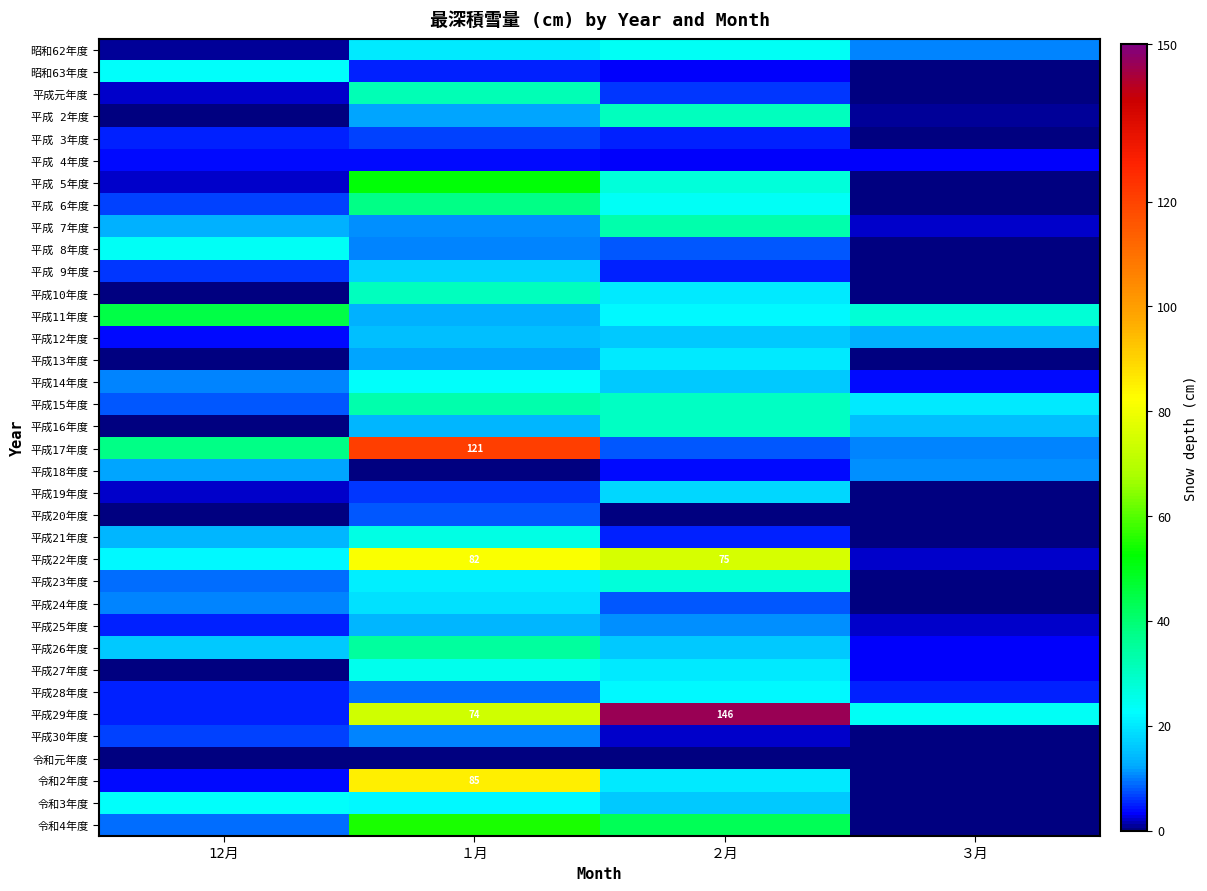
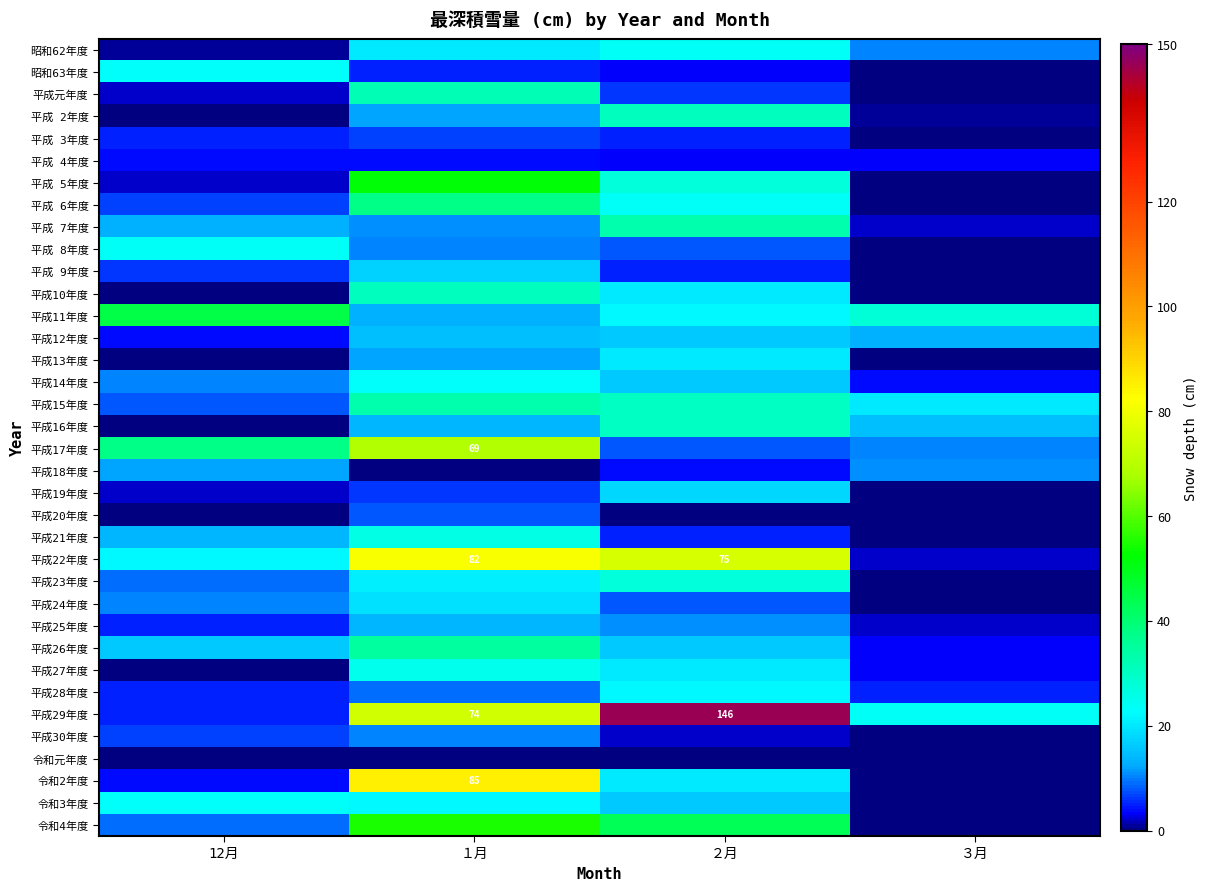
平成17年度, １月: 121 -> 69
